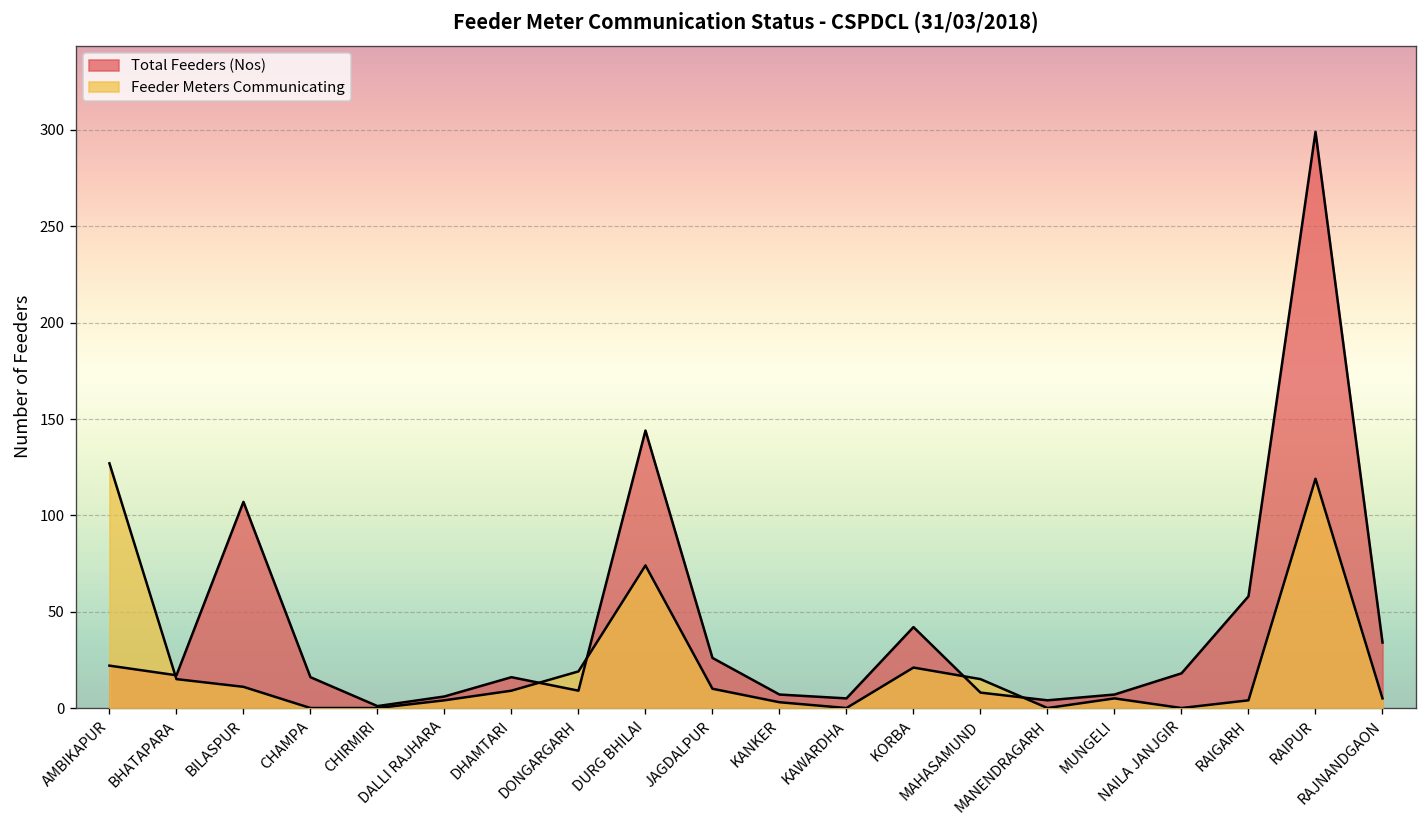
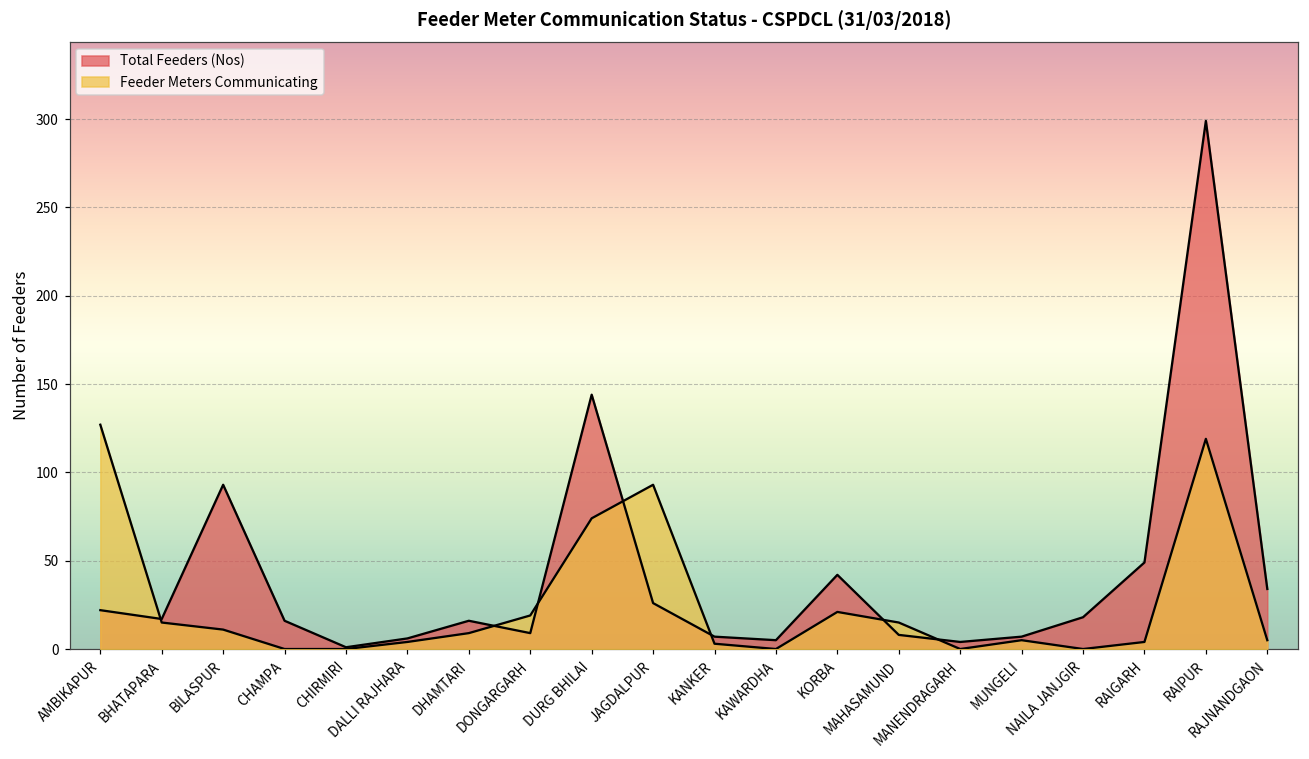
Total Feeders (Nos), BILASPUR: 107 -> 93
Feeder Meters Communicating, JAGDALPUR: 10 -> 93
Total Feeders (Nos), RAIGARH: 58 -> 49
